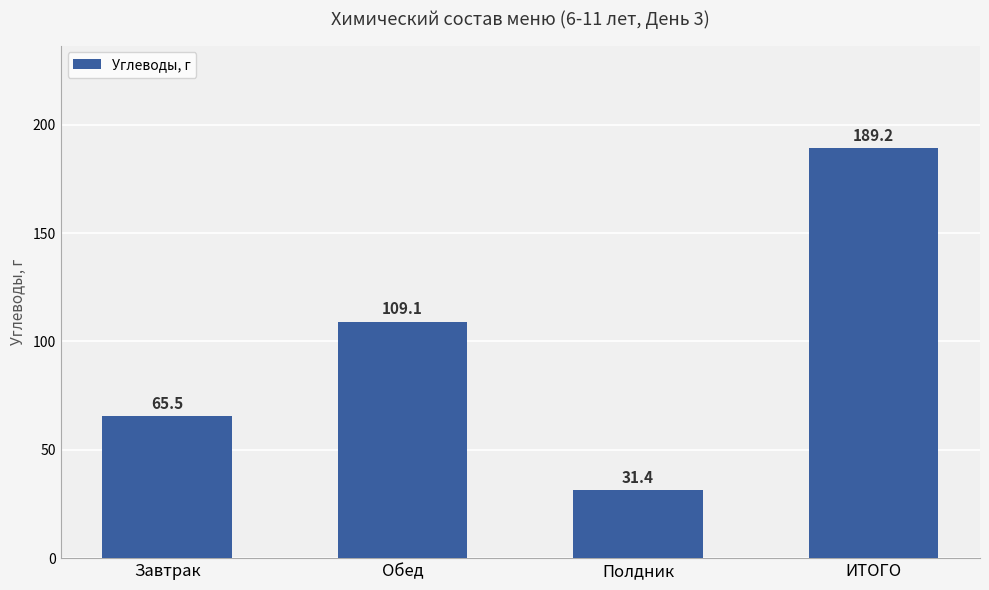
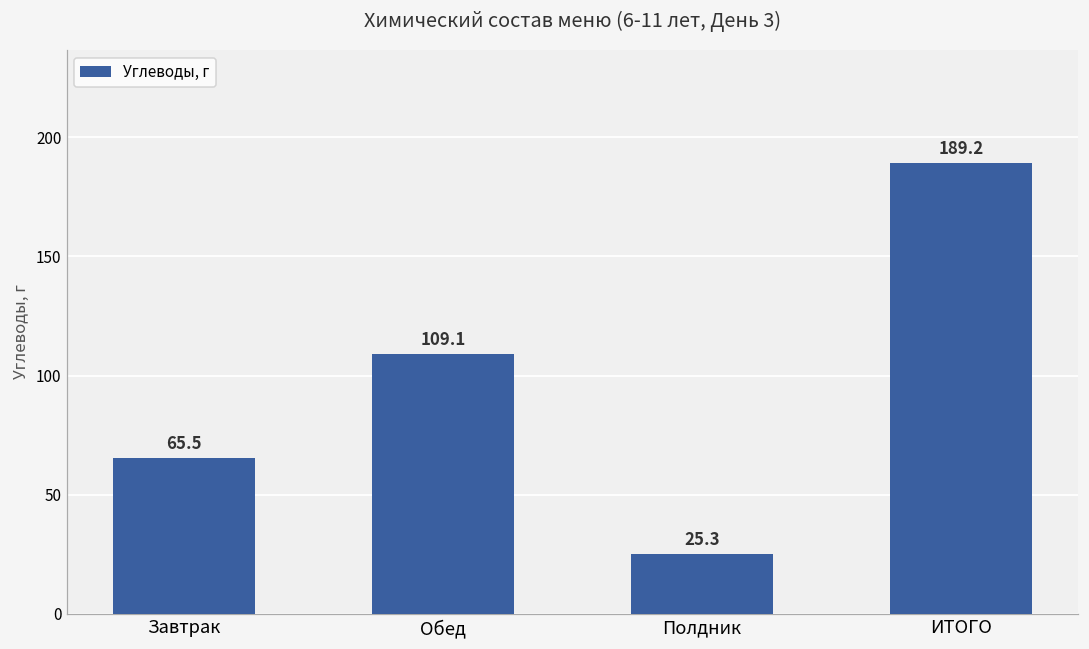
Полдник: 31.4 -> 25.3
